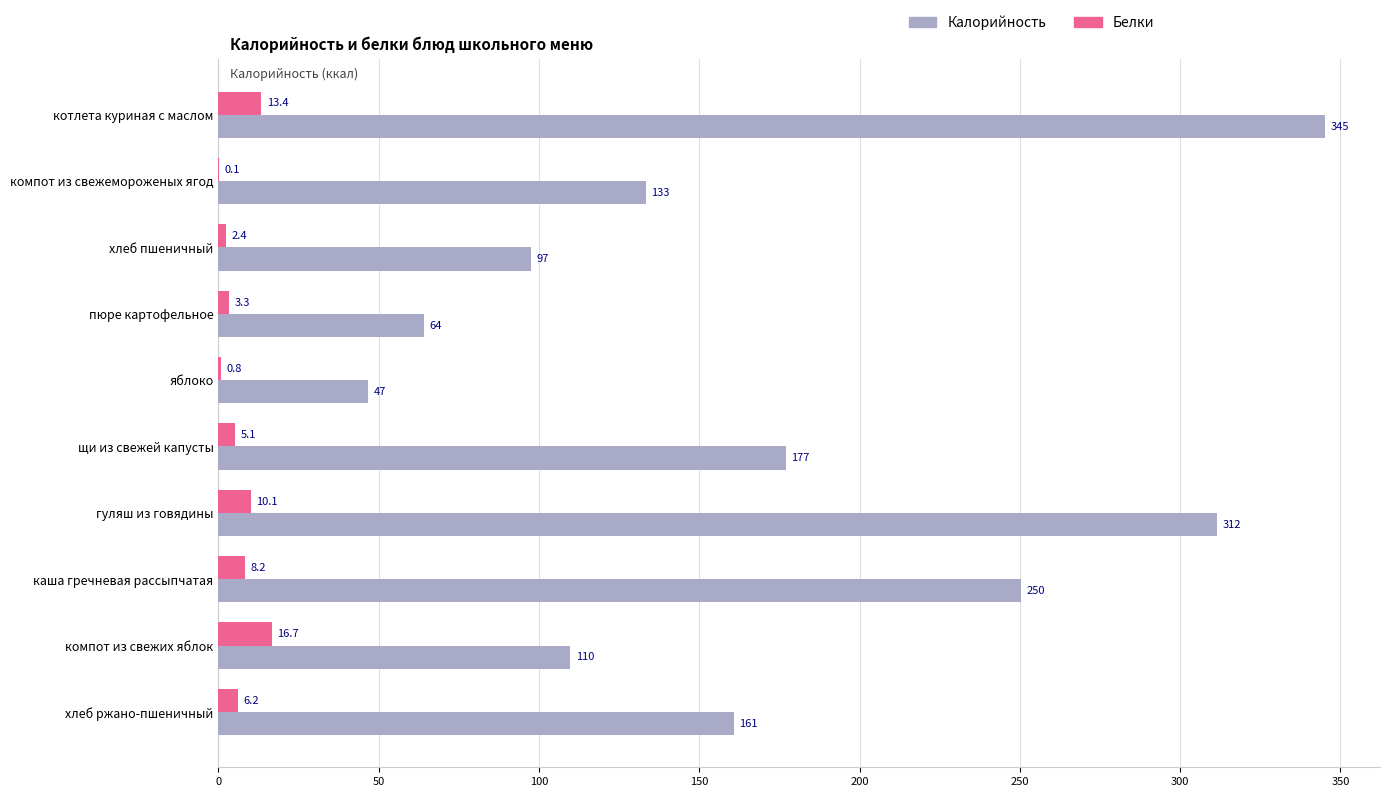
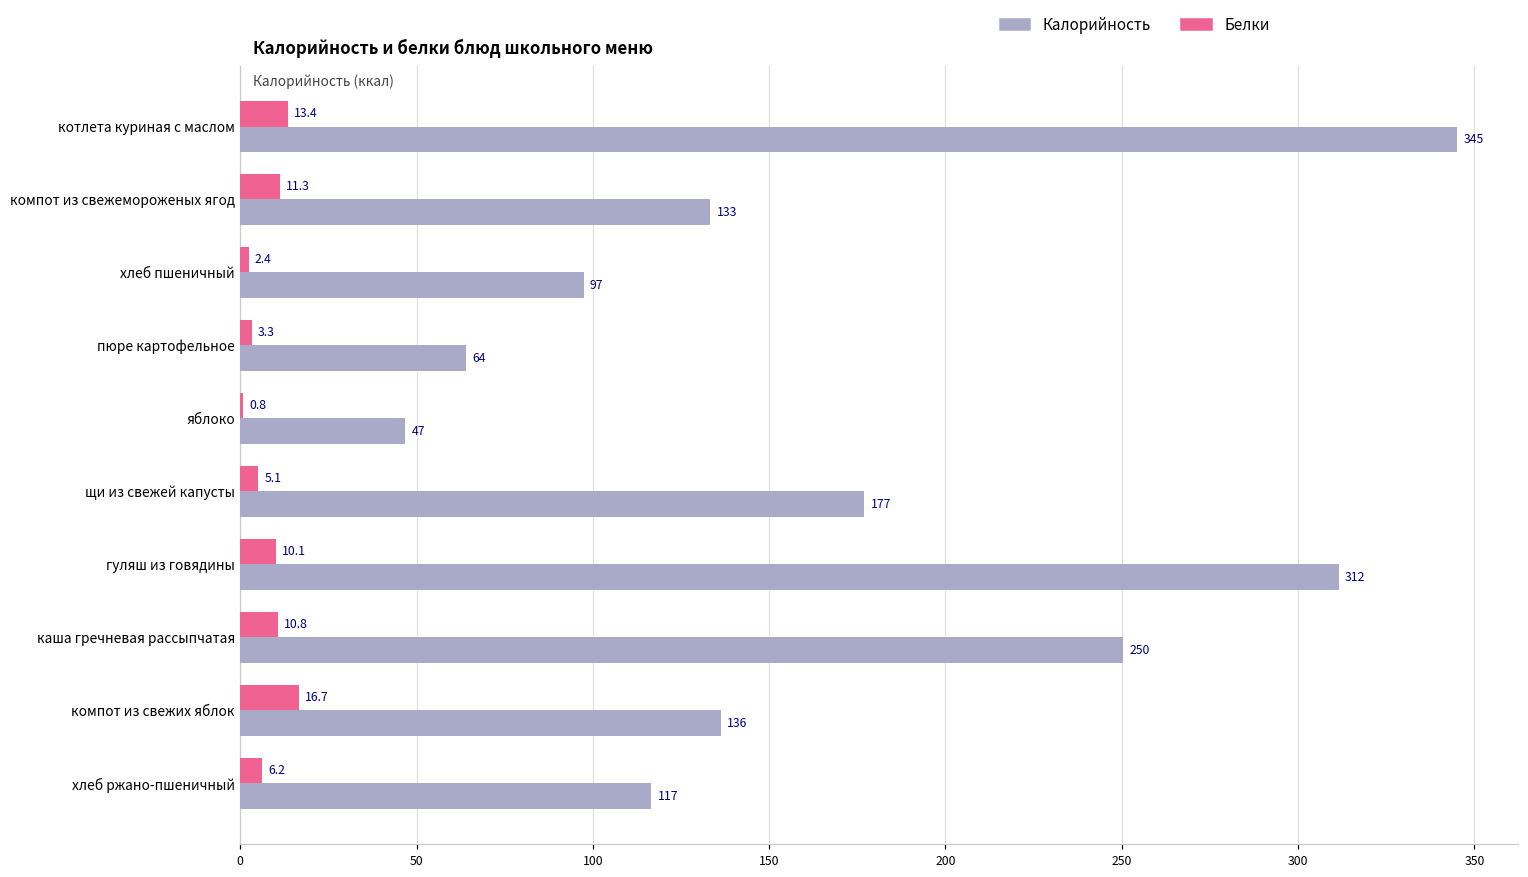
Белки, компот из свежемороженых ягод: 0.1 -> 11.3
Белки, каша гречневая рассыпчатая: 8.2 -> 10.8
Калорийность, компот из свежих яблок: 110 -> 136
Калорийность, хлеб ржано-пшеничный: 161 -> 117
